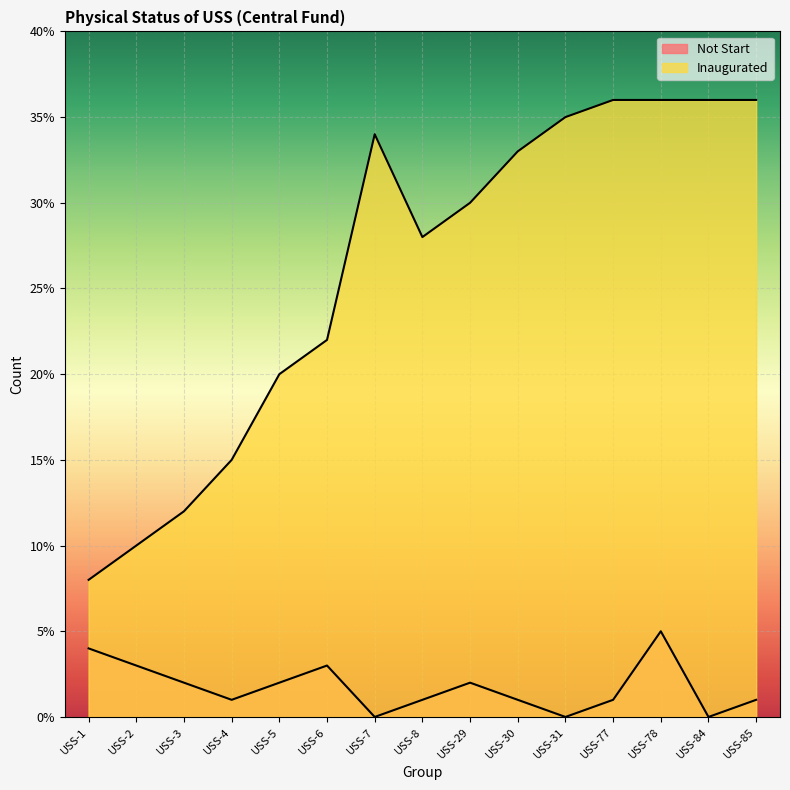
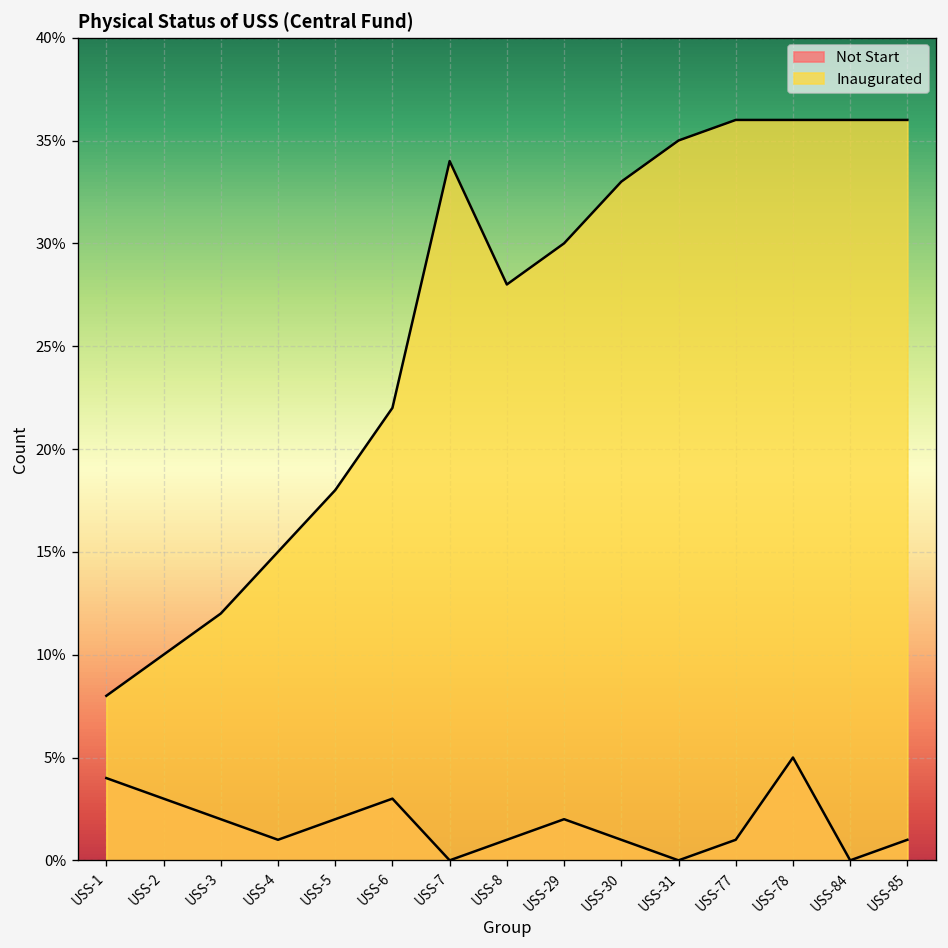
Inaugurated, USS-5: 20% -> 18%
